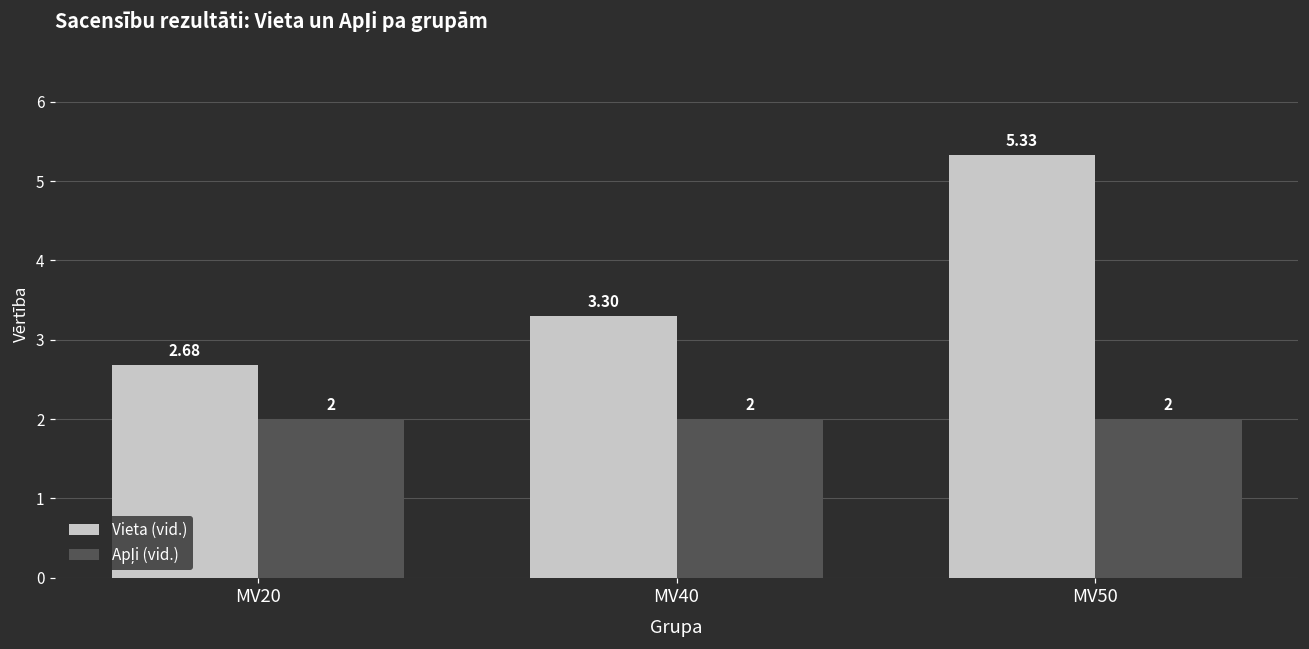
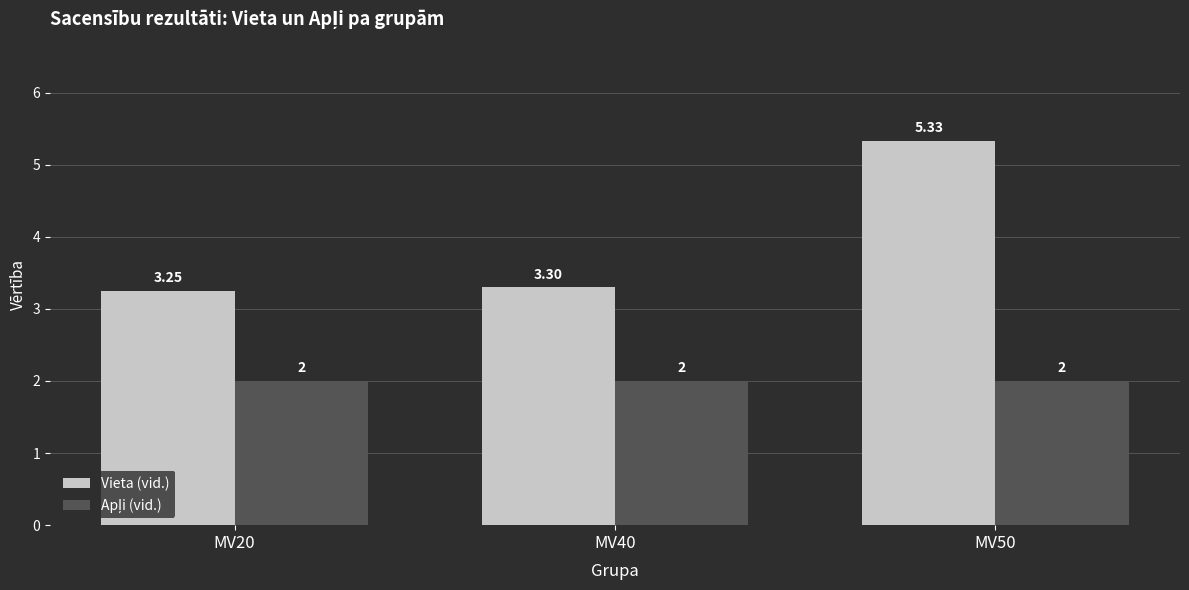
Vieta (vid.), MV20: 2.68 -> 3.25
